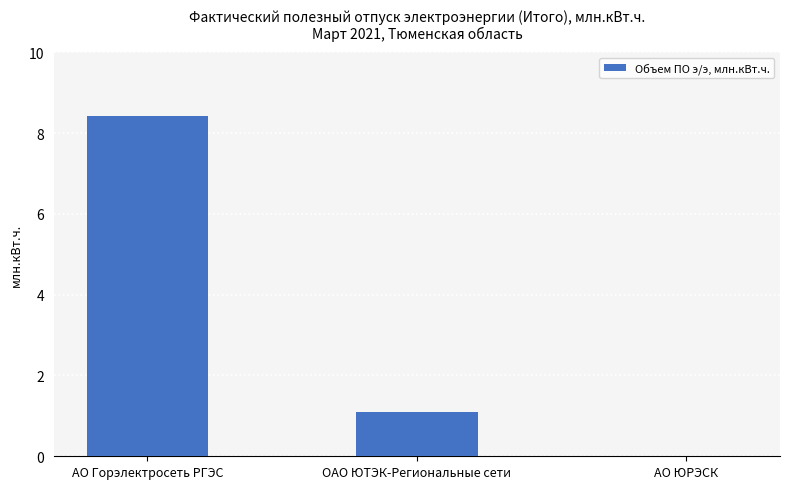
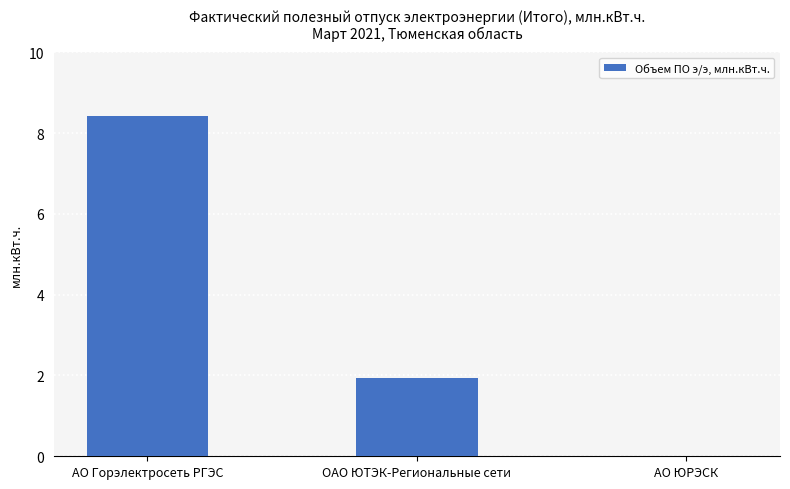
ОАО ЮТЭК-Региональные сети: 1.1 -> 1.9
